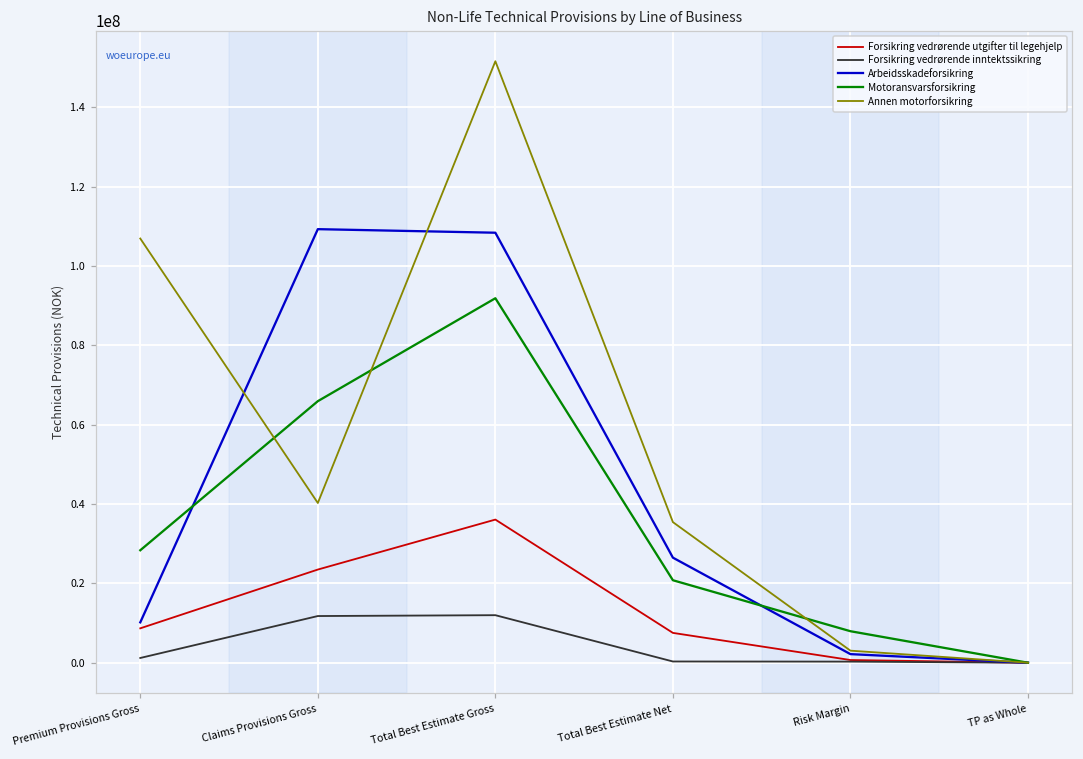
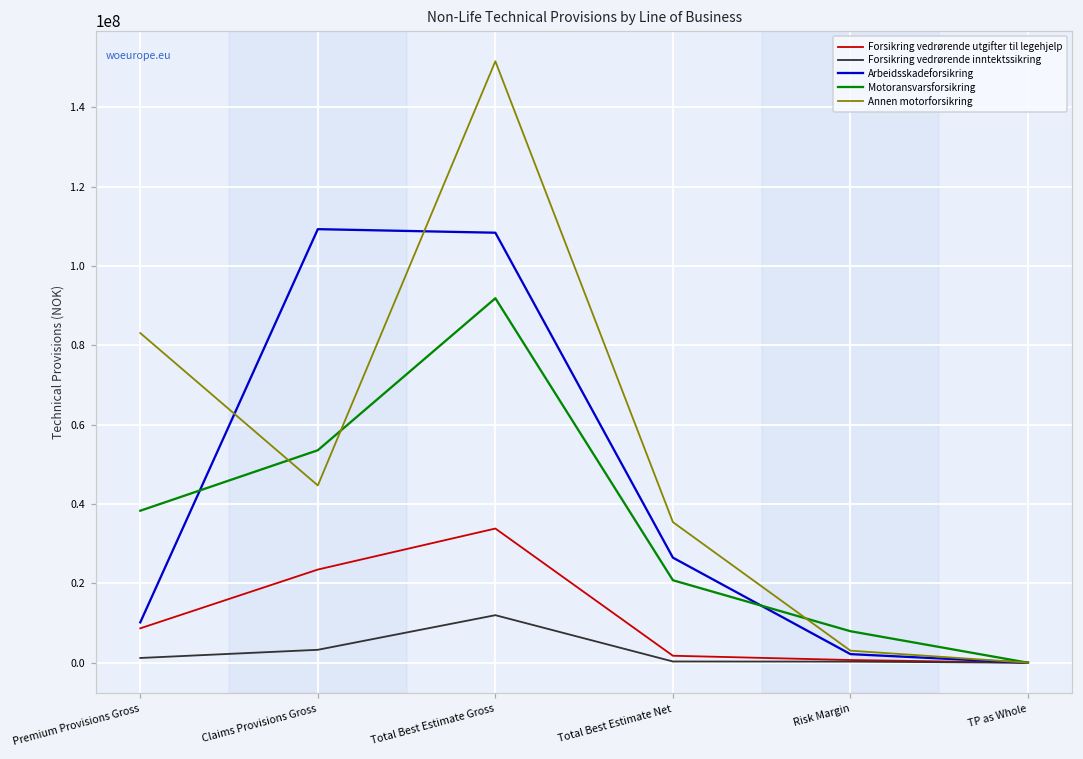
Motoransvarsforsikring, Premium Provisions Gross: 28000000 -> 38000000
Annen motorforsikring, Premium Provisions Gross: 107000000 -> 83000000
Forsikring vedrørende inntektssikring, Claims Provisions Gross: 12000000 -> 3000000
Motoransvarsforsikring, Claims Provisions Gross: 66000000 -> 54000000
Annen motorforsikring, Claims Provisions Gross: 40000000 -> 45000000
Forsikring vedrørende utgifter til legehjelp, Total Best Estimate Gross: 36000000 -> 34000000
Forsikring vedrørende utgifter til legehjelp, Total Best Estimate Net: 8000000 -> 2000000
